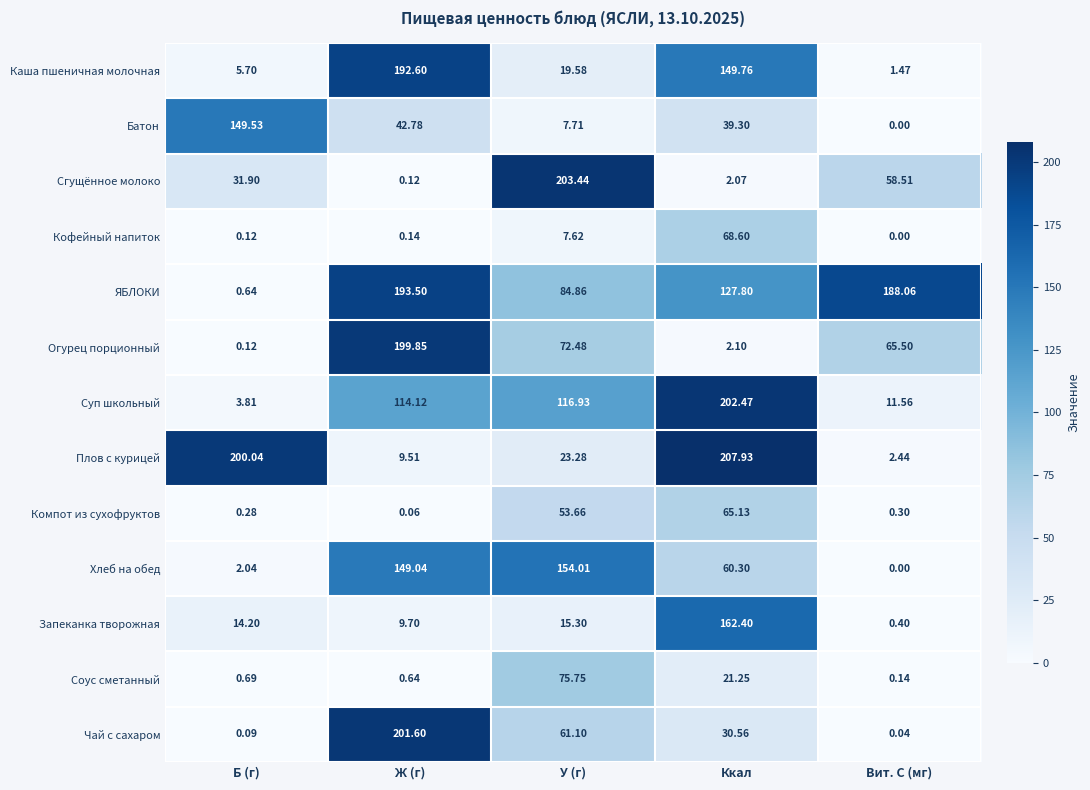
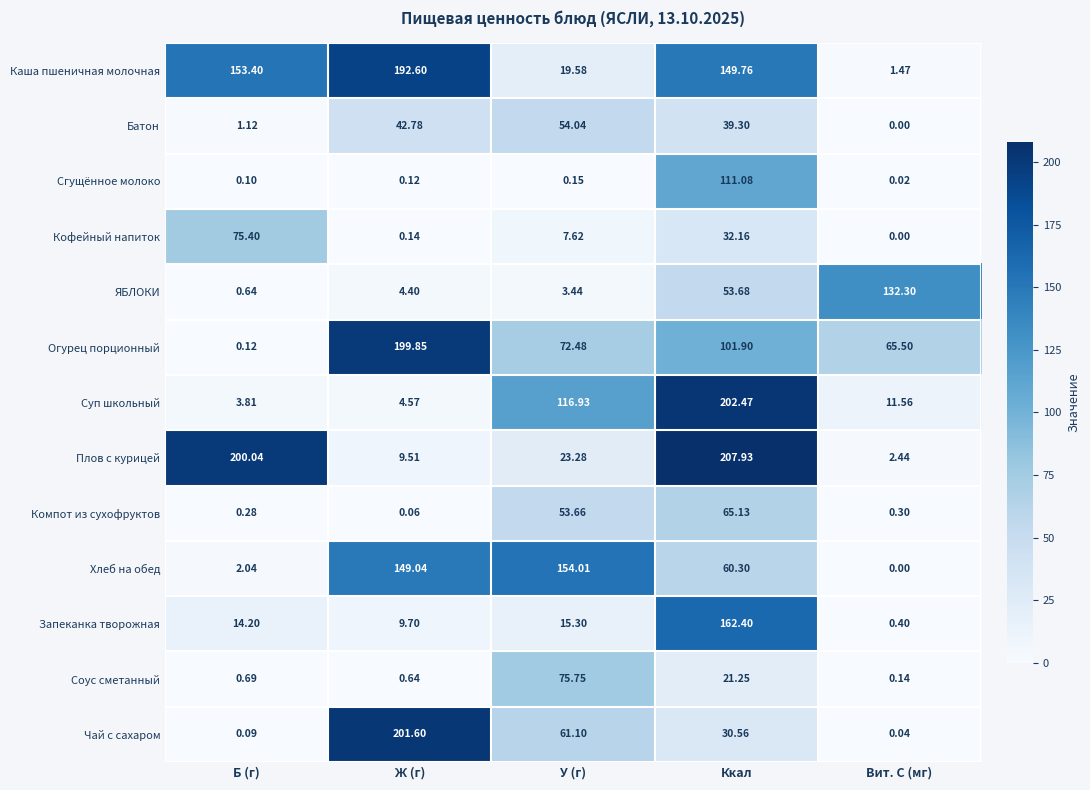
Каша пшеничная молочная, Б (г): 5.70 -> 153.40
Батон, Б (г): 149.53 -> 1.12
Батон, У (г): 7.71 -> 54.04
Сгущённое молоко, Б (г): 31.90 -> 0.10
Сгущённое молоко, У (г): 203.44 -> 0.15
Сгущённое молоко, Ккал: 2.07 -> 111.08
Сгущённое молоко, Вит. С (мг): 58.51 -> 0.02
Кофейный напиток, Б (г): 0.12 -> 75.40
Кофейный напиток, Ккал: 68.60 -> 32.16
ЯБЛОКИ, Ж (г): 193.50 -> 4.40
ЯБЛОКИ, У (г): 84.86 -> 3.44
ЯБЛОКИ, Ккал: 127.80 -> 53.68
ЯБЛОКИ, Вит. С (мг): 188.06 -> 132.30
Огурец порционный, Ккал: 2.10 -> 101.90
Суп школьный, Ж (г): 114.12 -> 4.57
